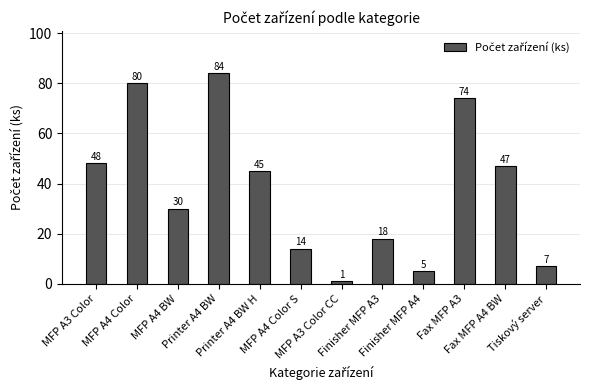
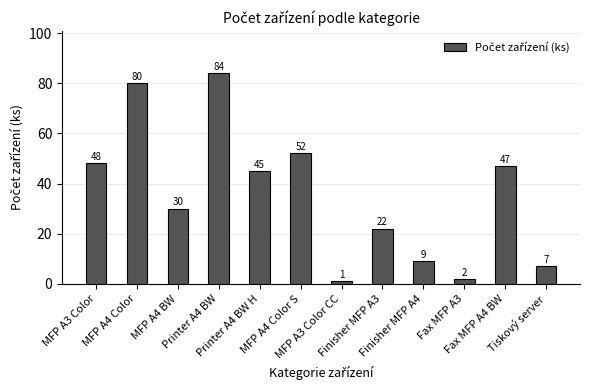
MFP A4 Color S: 14 -> 52
Finisher MFP A3: 18 -> 22
Finisher MFP A4: 5 -> 9
Fax MFP A3: 74 -> 2
